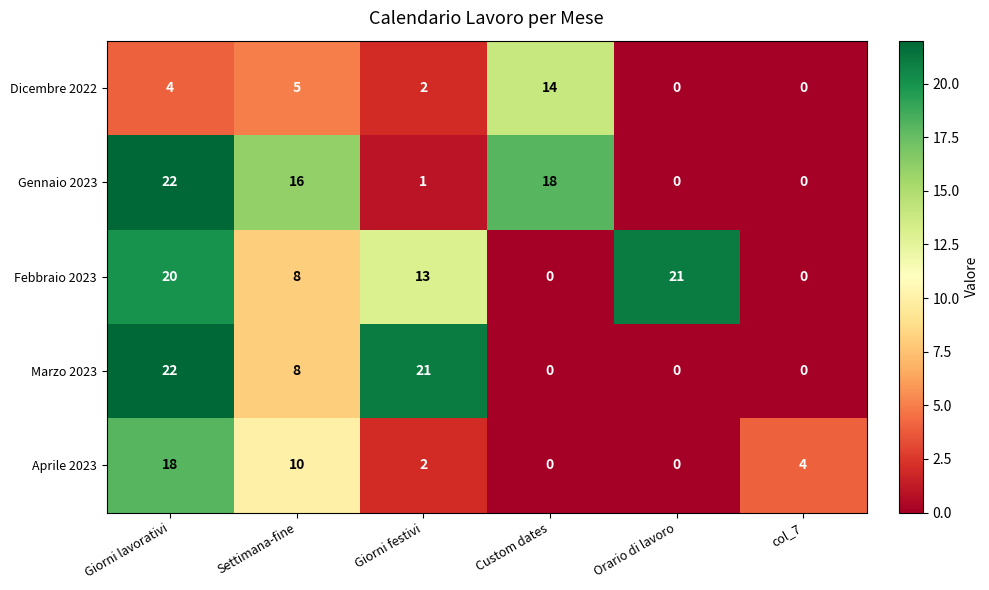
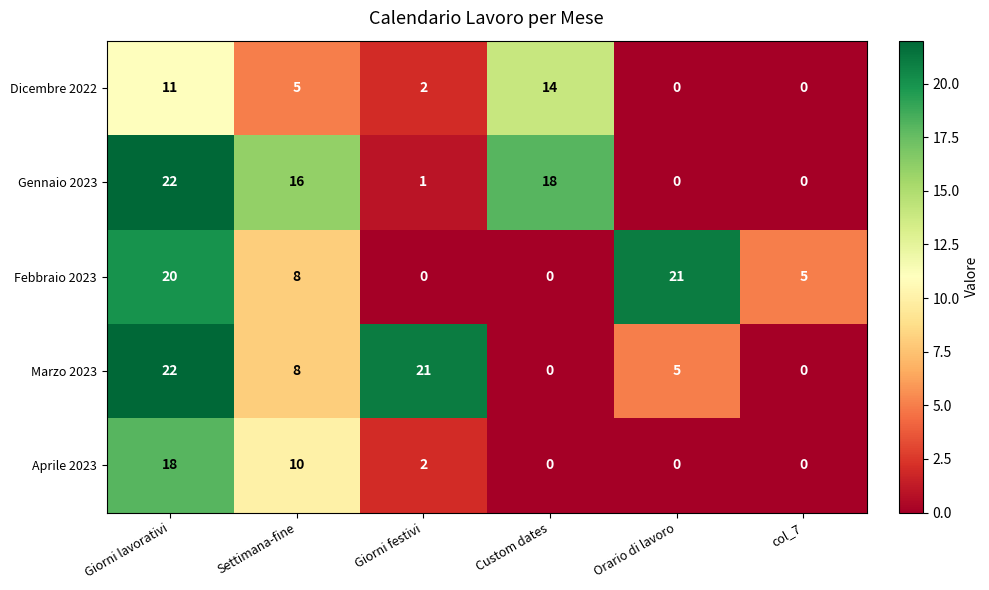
Dicembre 2022, Giorni lavorativi: 4 -> 11
Febbraio 2023, Giorni festivi: 13 -> 0
Febbraio 2023, col_7: 0 -> 5
Marzo 2023, Orario di lavoro: 0 -> 5
Aprile 2023, col_7: 4 -> 0
